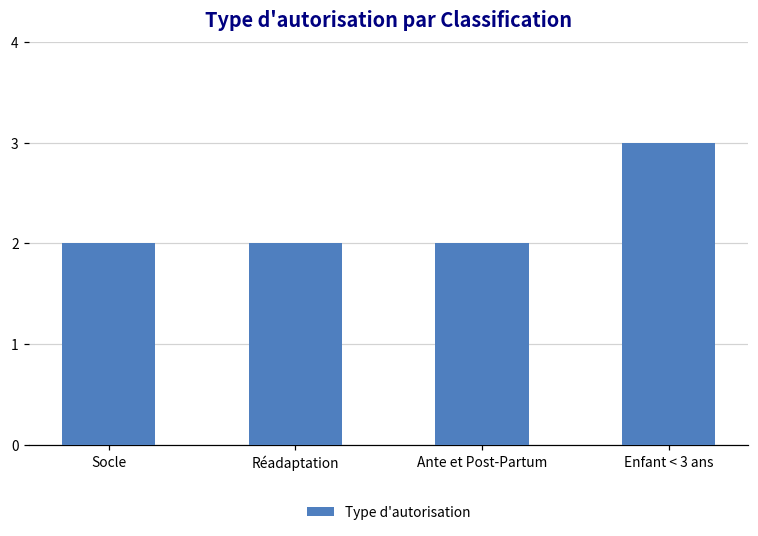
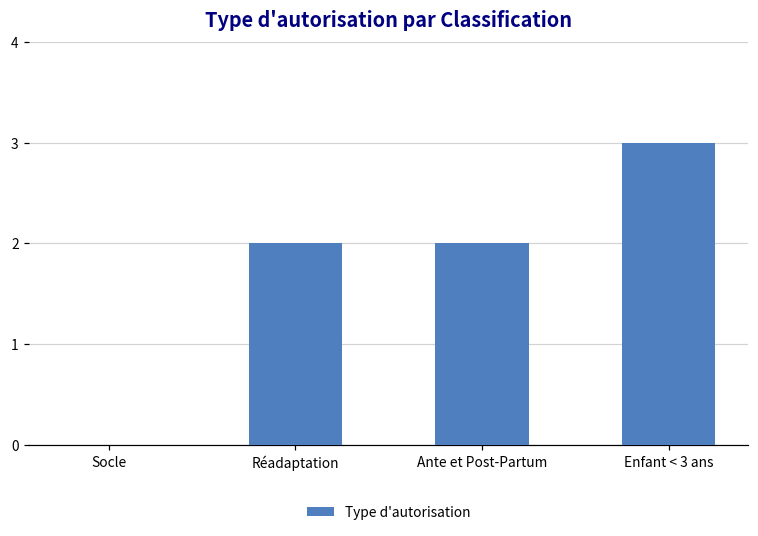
Socle: 2 -> 0
